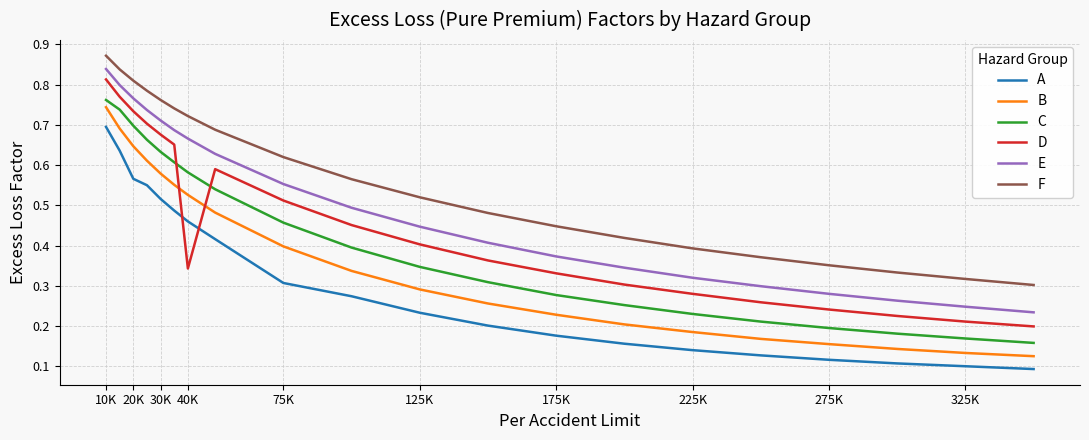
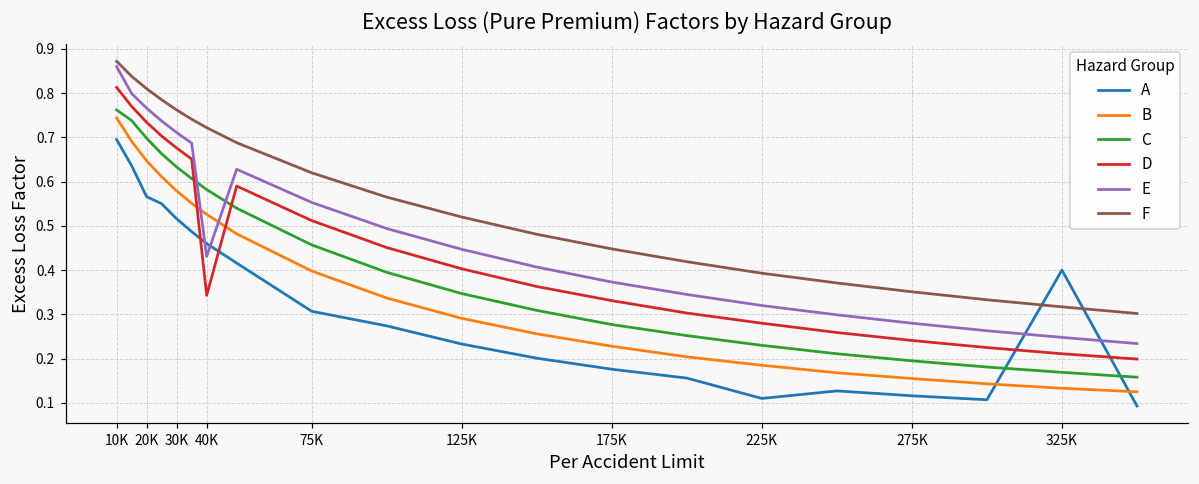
E, 10K: 0.84 -> 0.86
E, 40K: 0.67 -> 0.43
A, 225K: 0.14 -> 0.11
A, 325K: 0.1 -> 0.4
